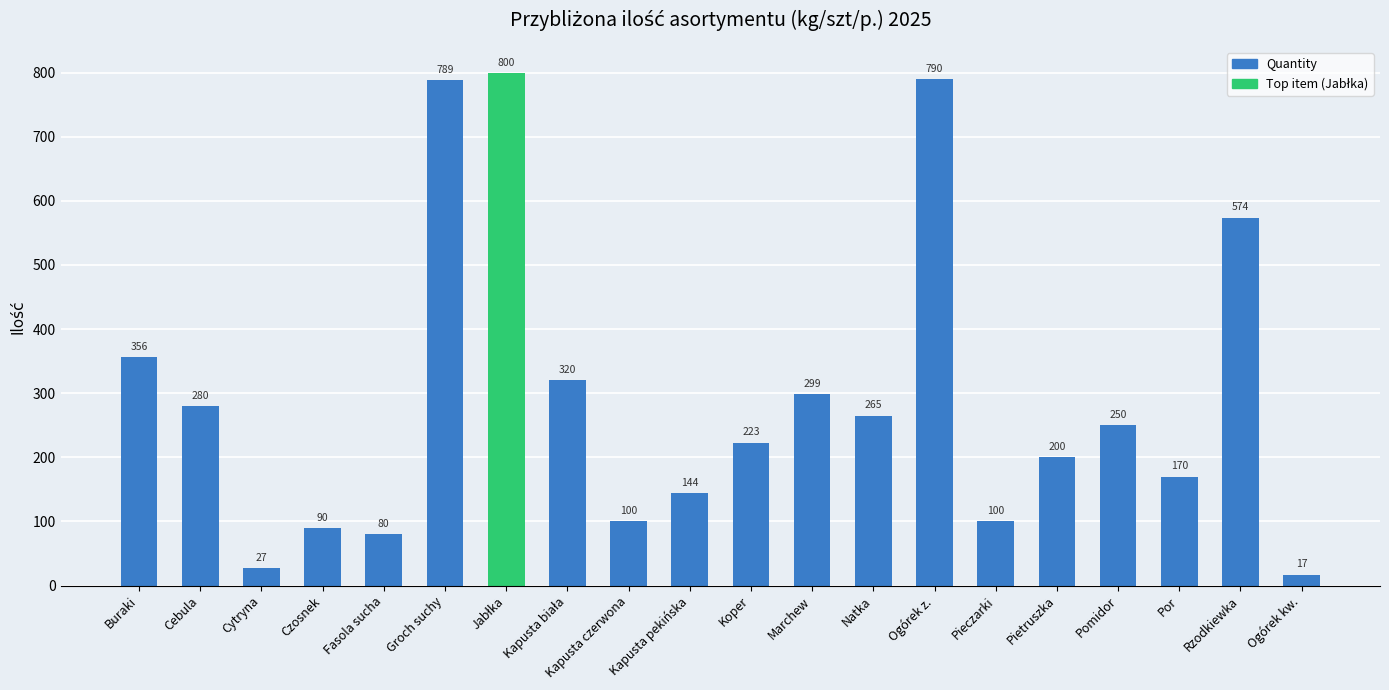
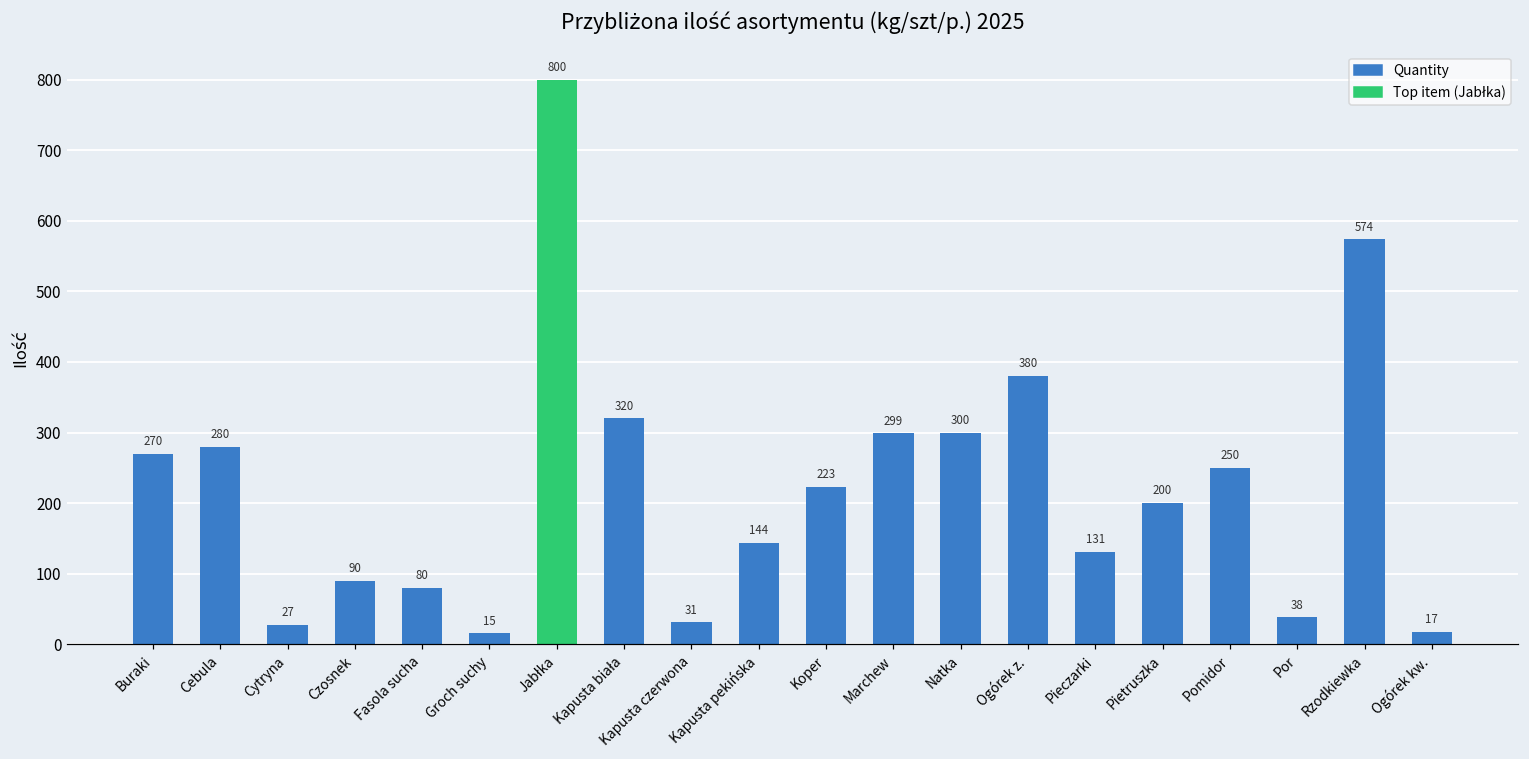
Buraki: 356 -> 270
Groch suchy: 789 -> 15
Kapusta czerwona: 100 -> 31
Natka: 265 -> 300
Ogórek z.: 790 -> 380
Pieczarki: 100 -> 131
Por: 170 -> 38
